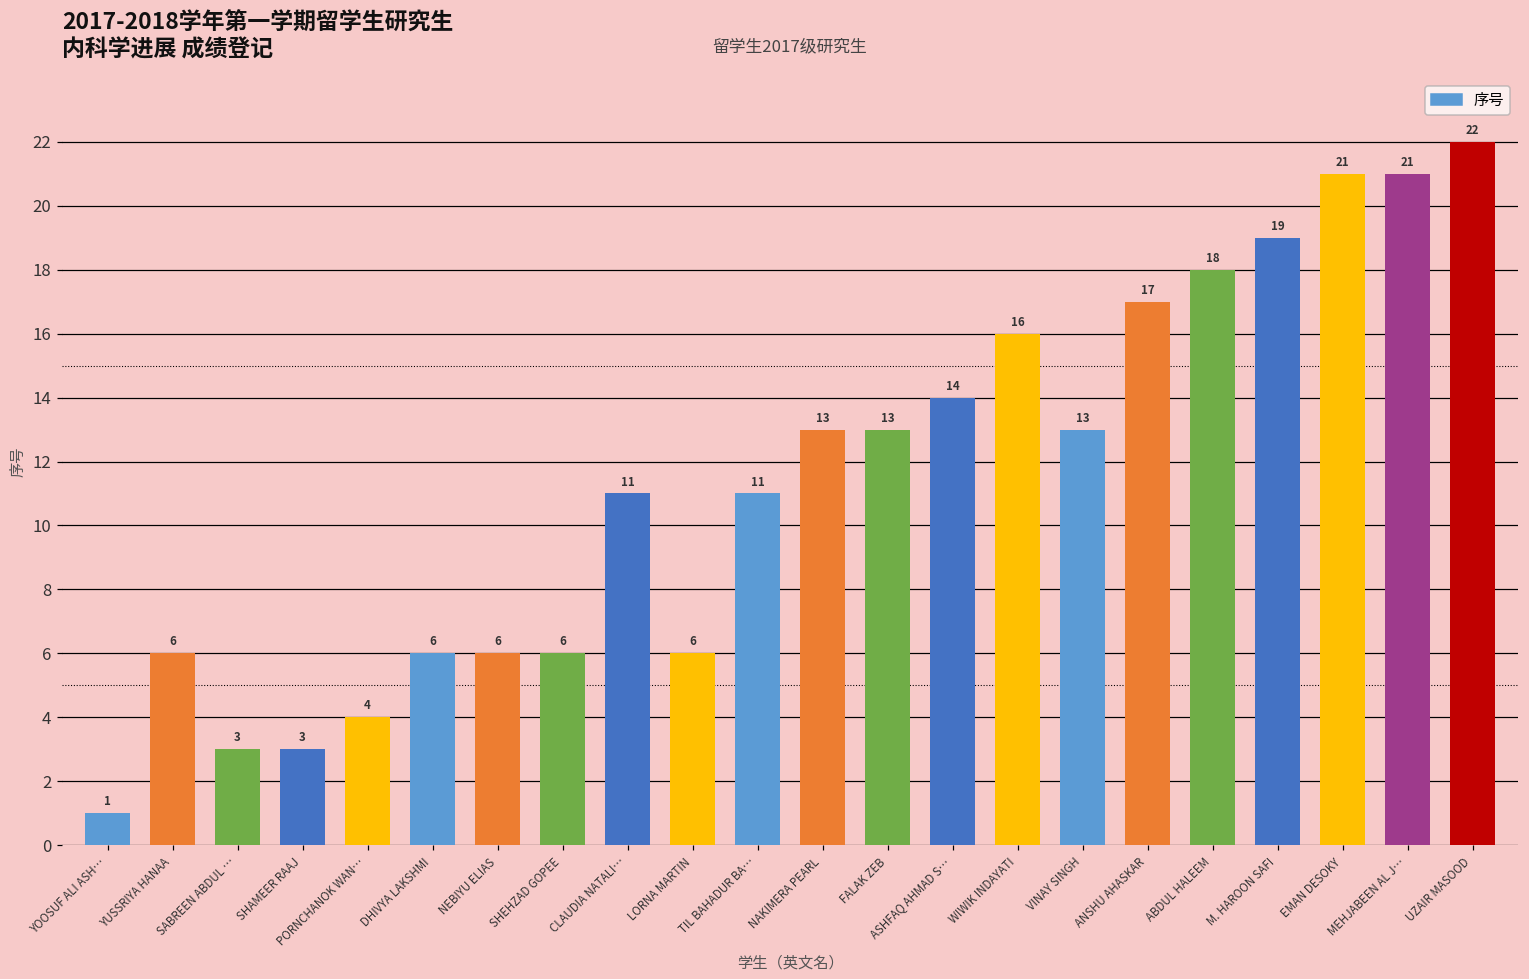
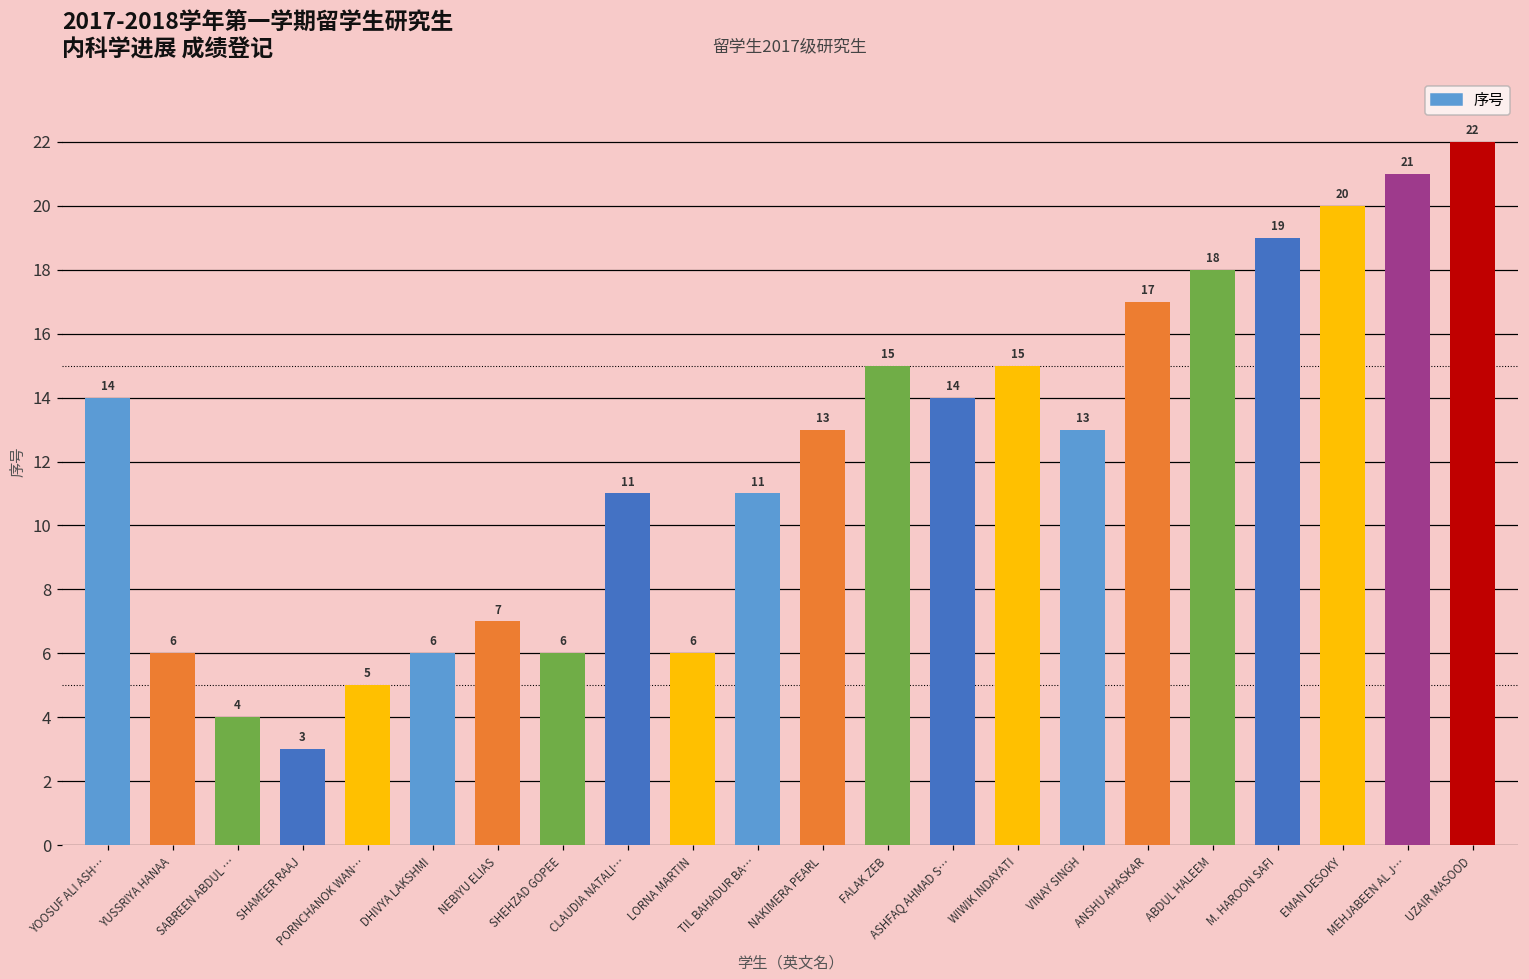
YOOSUF ALI ASH…: 1 -> 14
SABREEN ABDUL …: 3 -> 4
PORNCHANOK WAN…: 4 -> 5
NEBIYU ELIAS: 6 -> 7
FALAK ZEB: 13 -> 15
WIWIK INDAYATI: 16 -> 15
EMAN DESOKY: 21 -> 20
